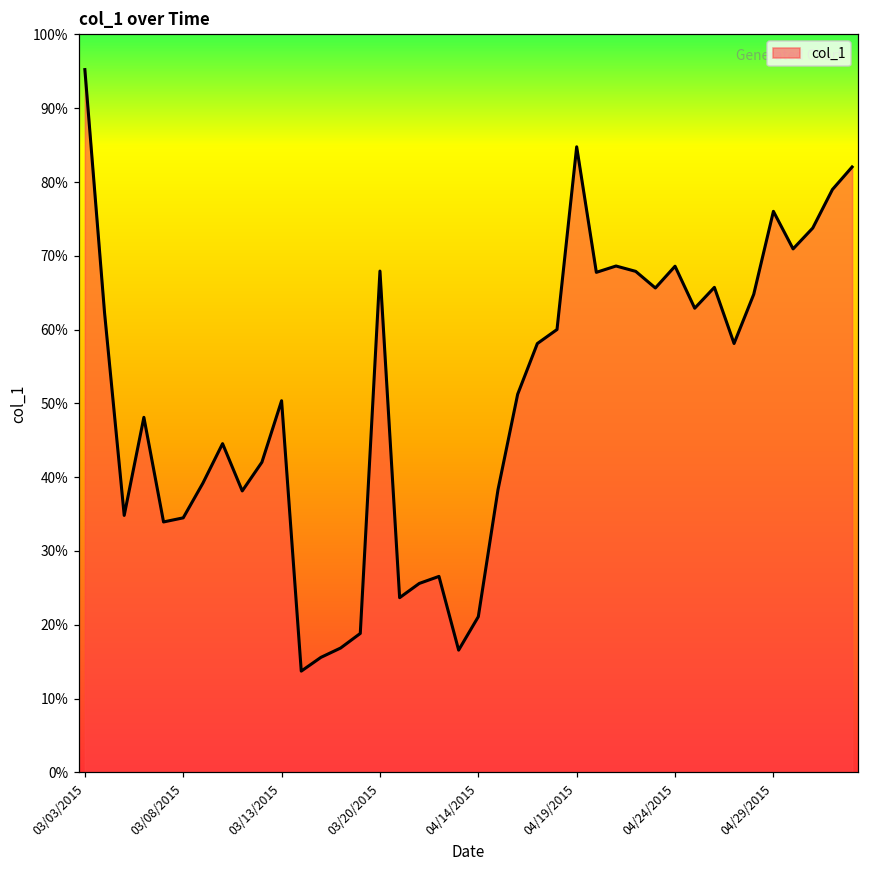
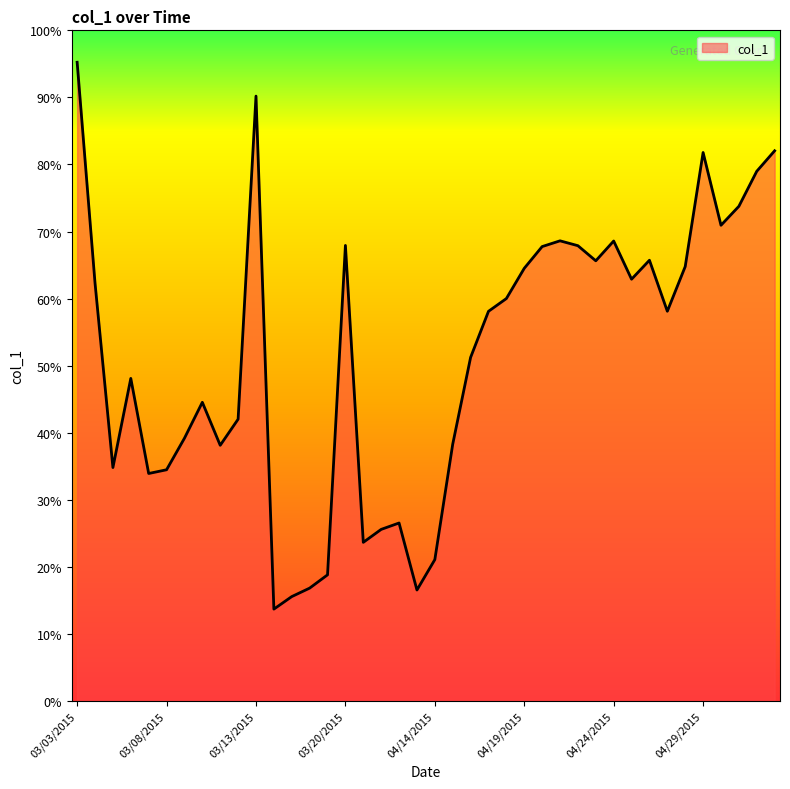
03/13/2015: 50% -> 90%
04/19/2015: 85% -> 65%
04/29/2015: 76% -> 82%
